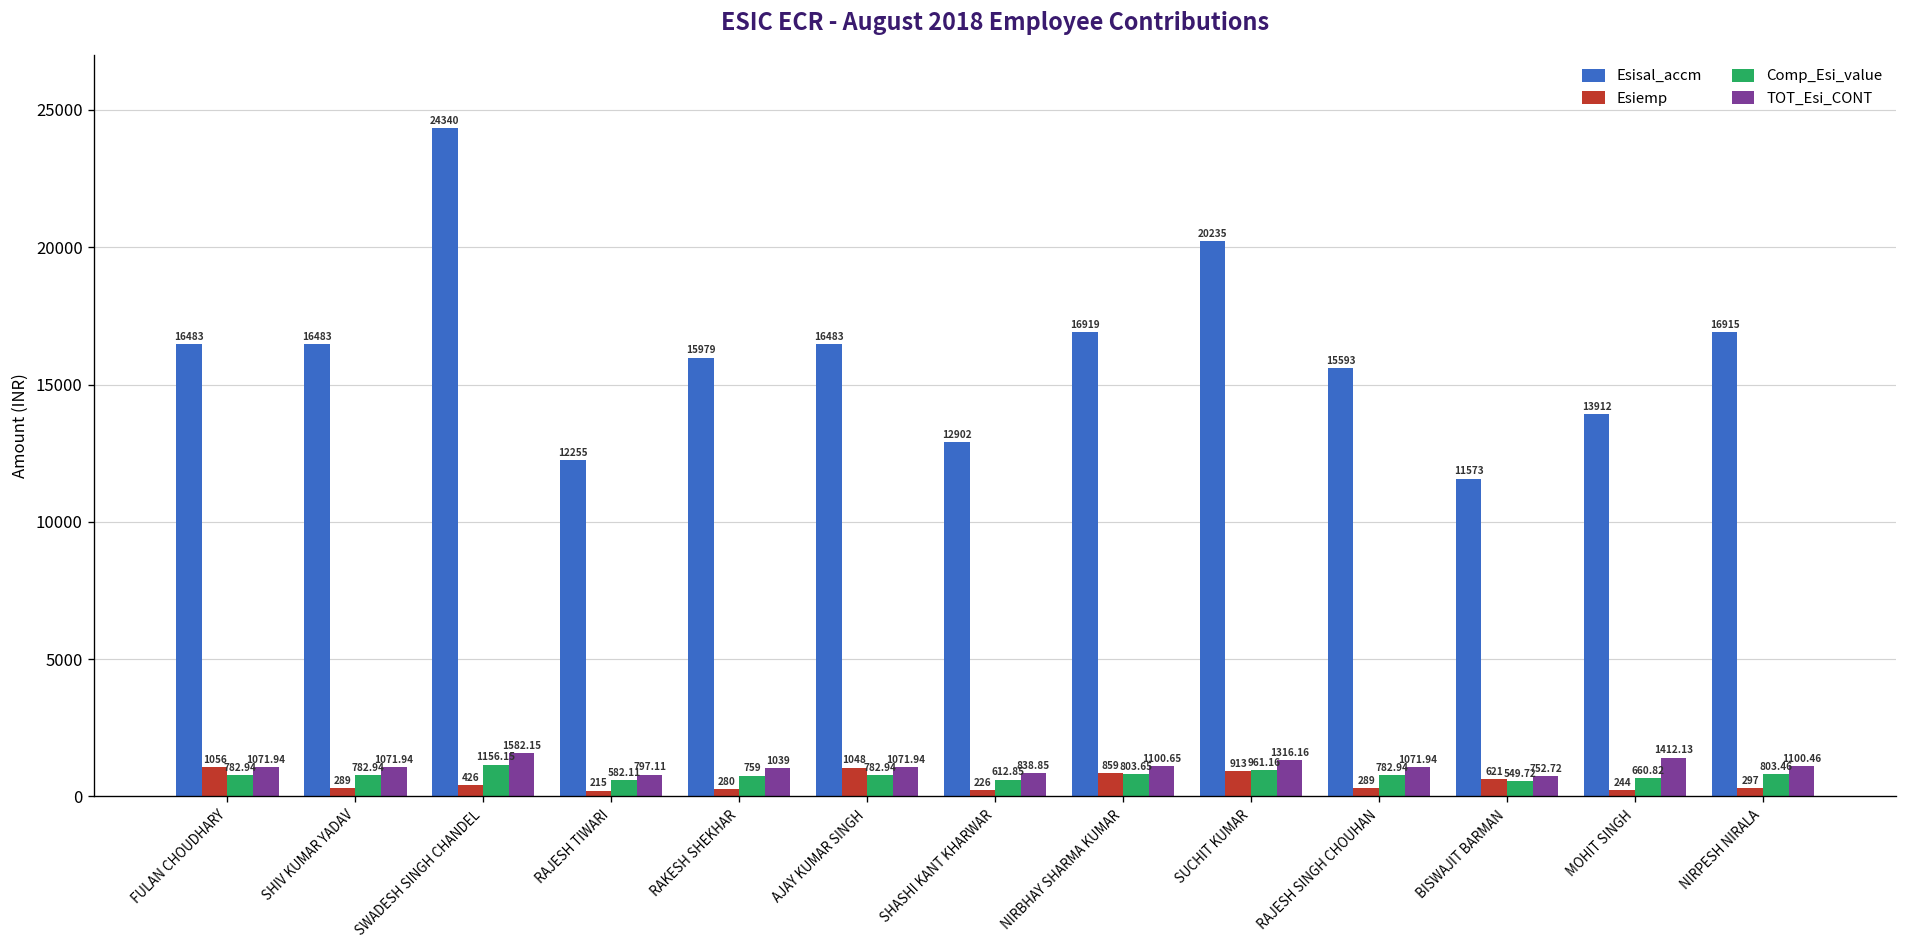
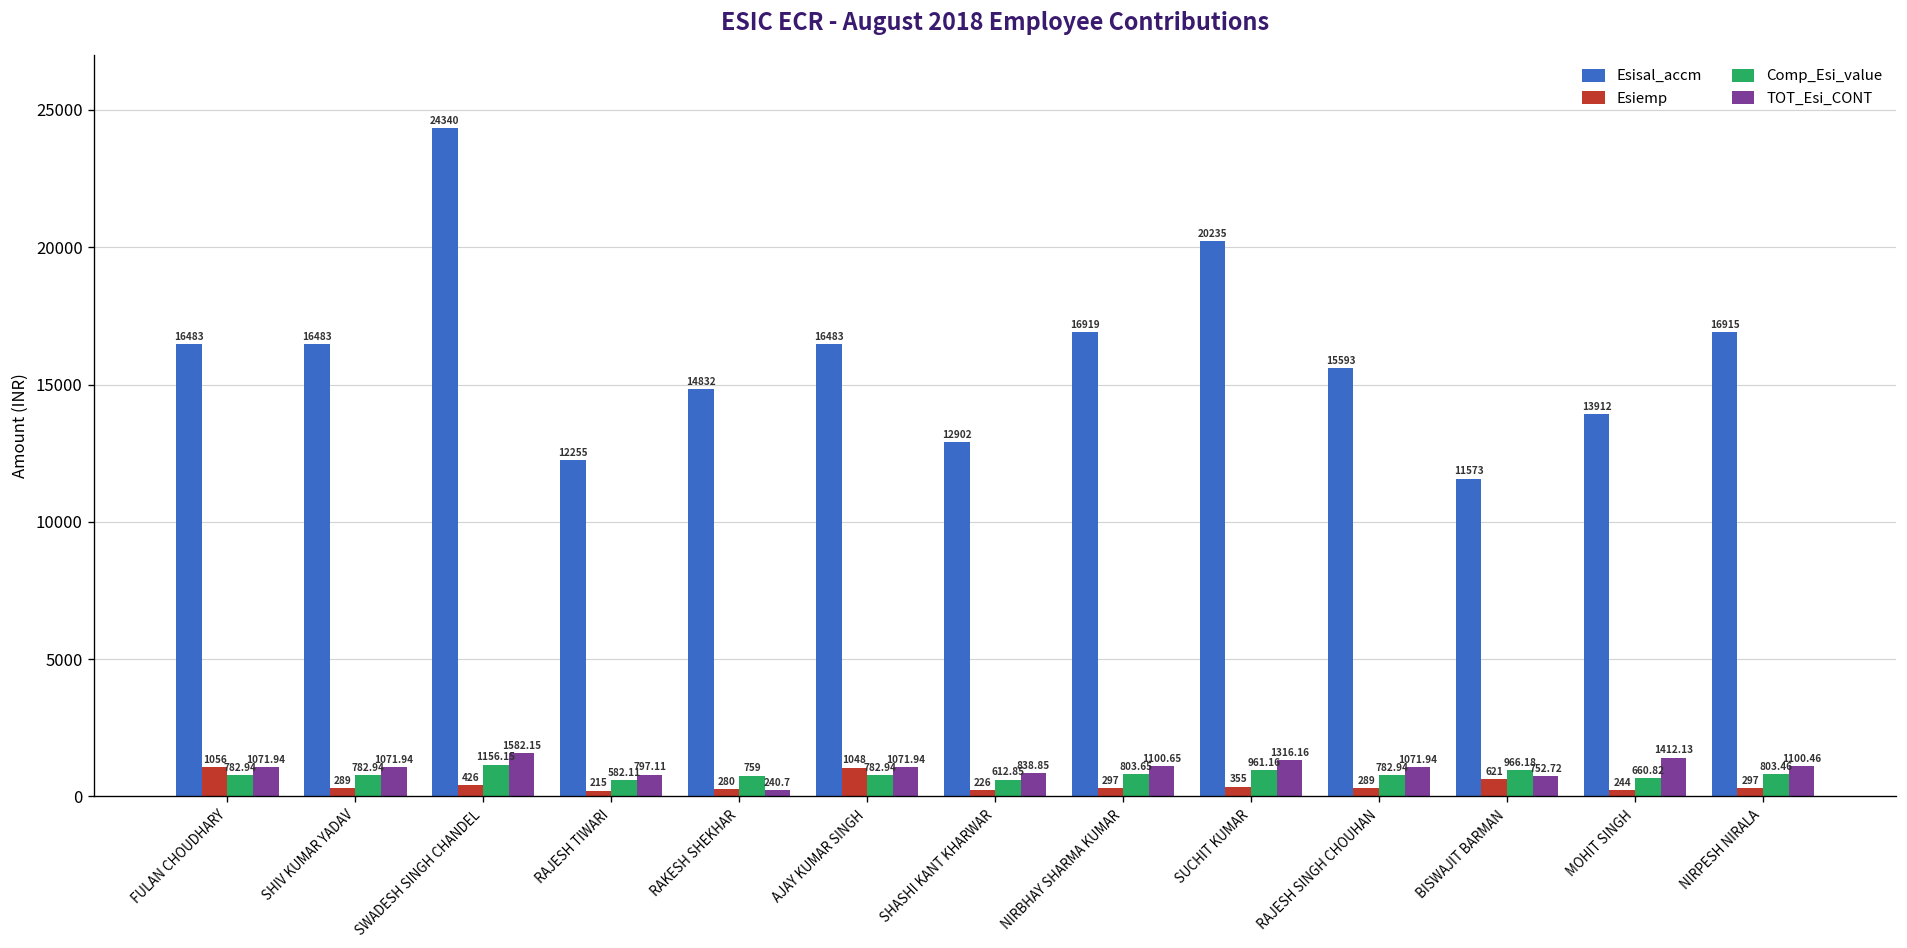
Esisal_accm, RAKESH SHEKHAR: 15979 -> 14832
TOT_Esi_CONT, RAKESH SHEKHAR: 1039 -> 240.7
Esiemp, NIRBHAY SHARMA KUMAR: 859 -> 297
Esiemp, SUCHIT KUMAR: 913 -> 355
Comp_Esi_value, BISWAJIT BARMAN: 549.72 -> 966.18
